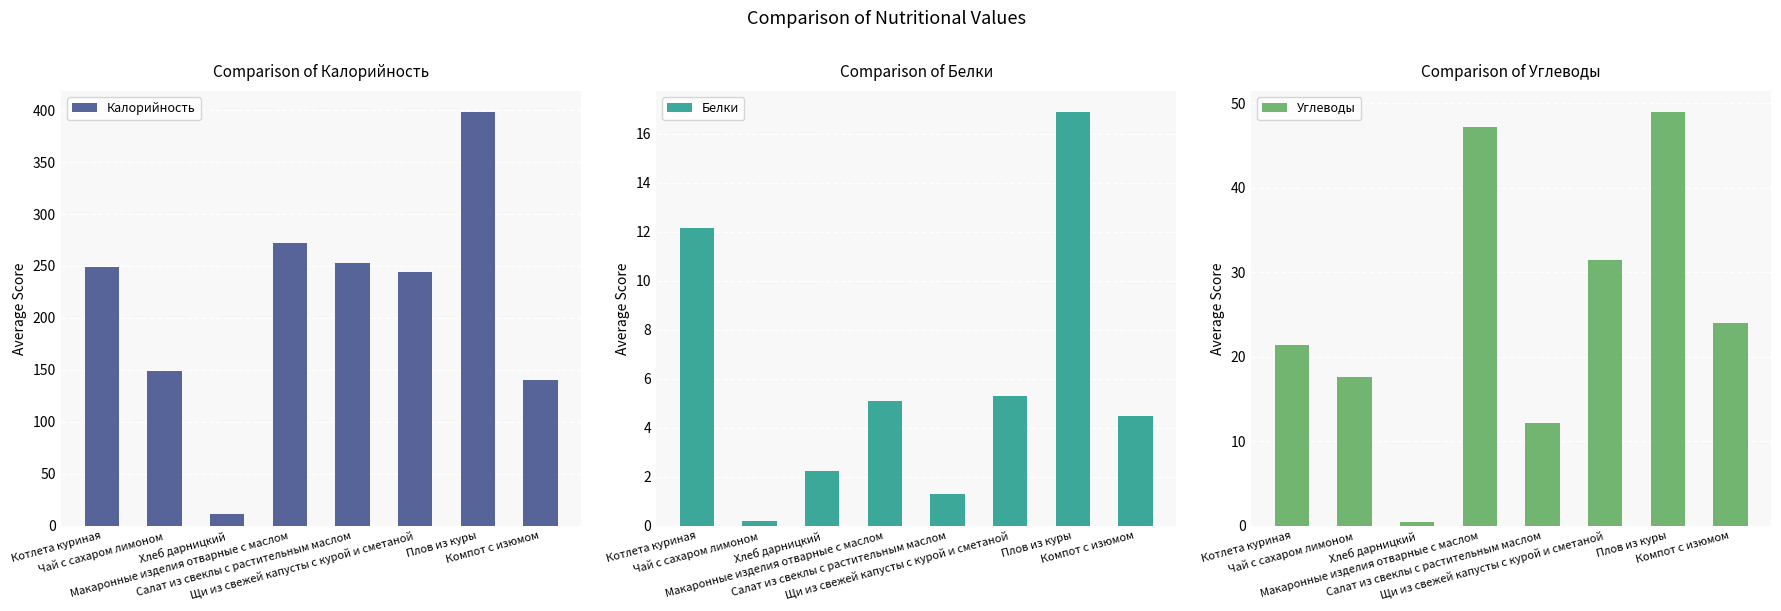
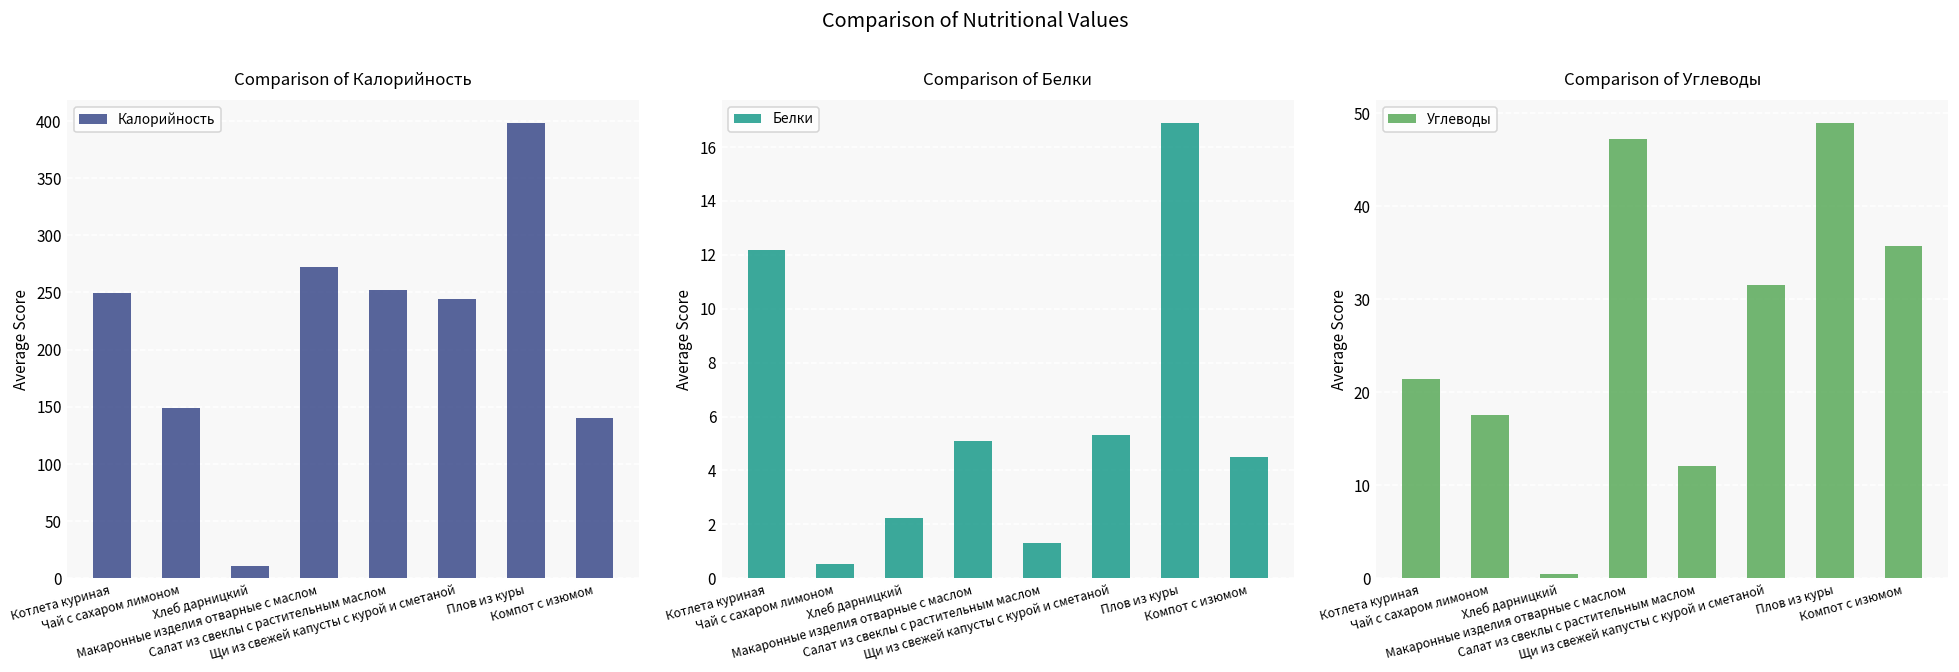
Comparison of Белки, Чай с сахаром лимоном: 0.2 -> 0.5
Comparison of Углеводы, Компот с изюмом: 24 -> 36
